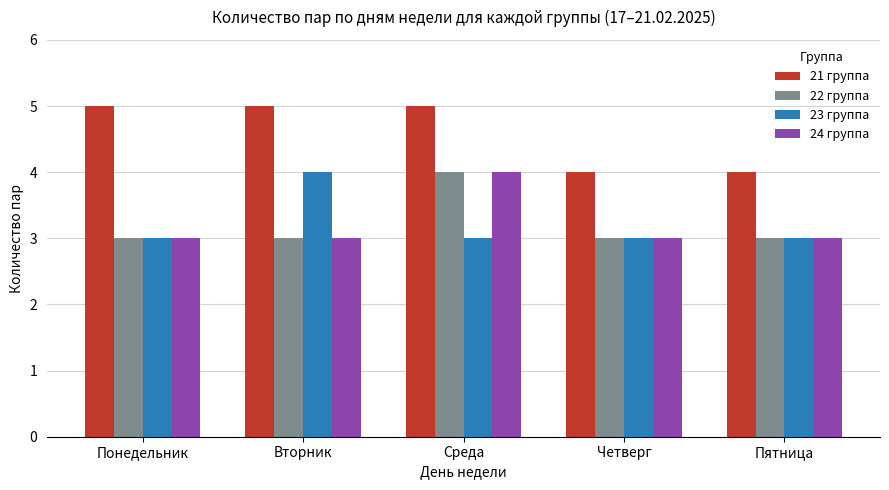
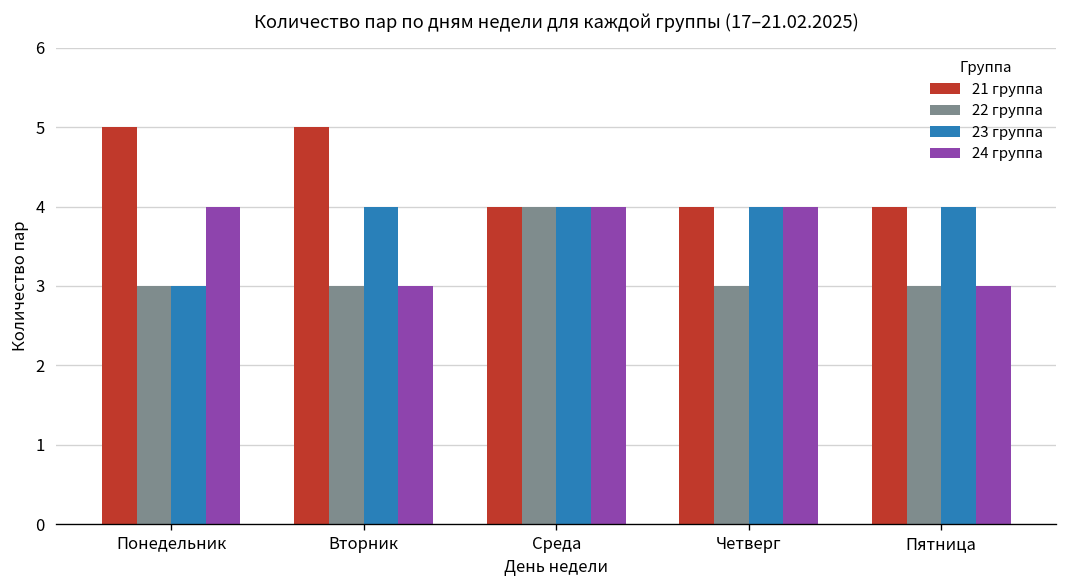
24 группа, Понедельник: 3 -> 4
21 группа, Среда: 5 -> 4
23 группа, Среда: 3 -> 4
23 группа, Четверг: 3 -> 4
24 группа, Четверг: 3 -> 4
23 группа, Пятница: 3 -> 4
